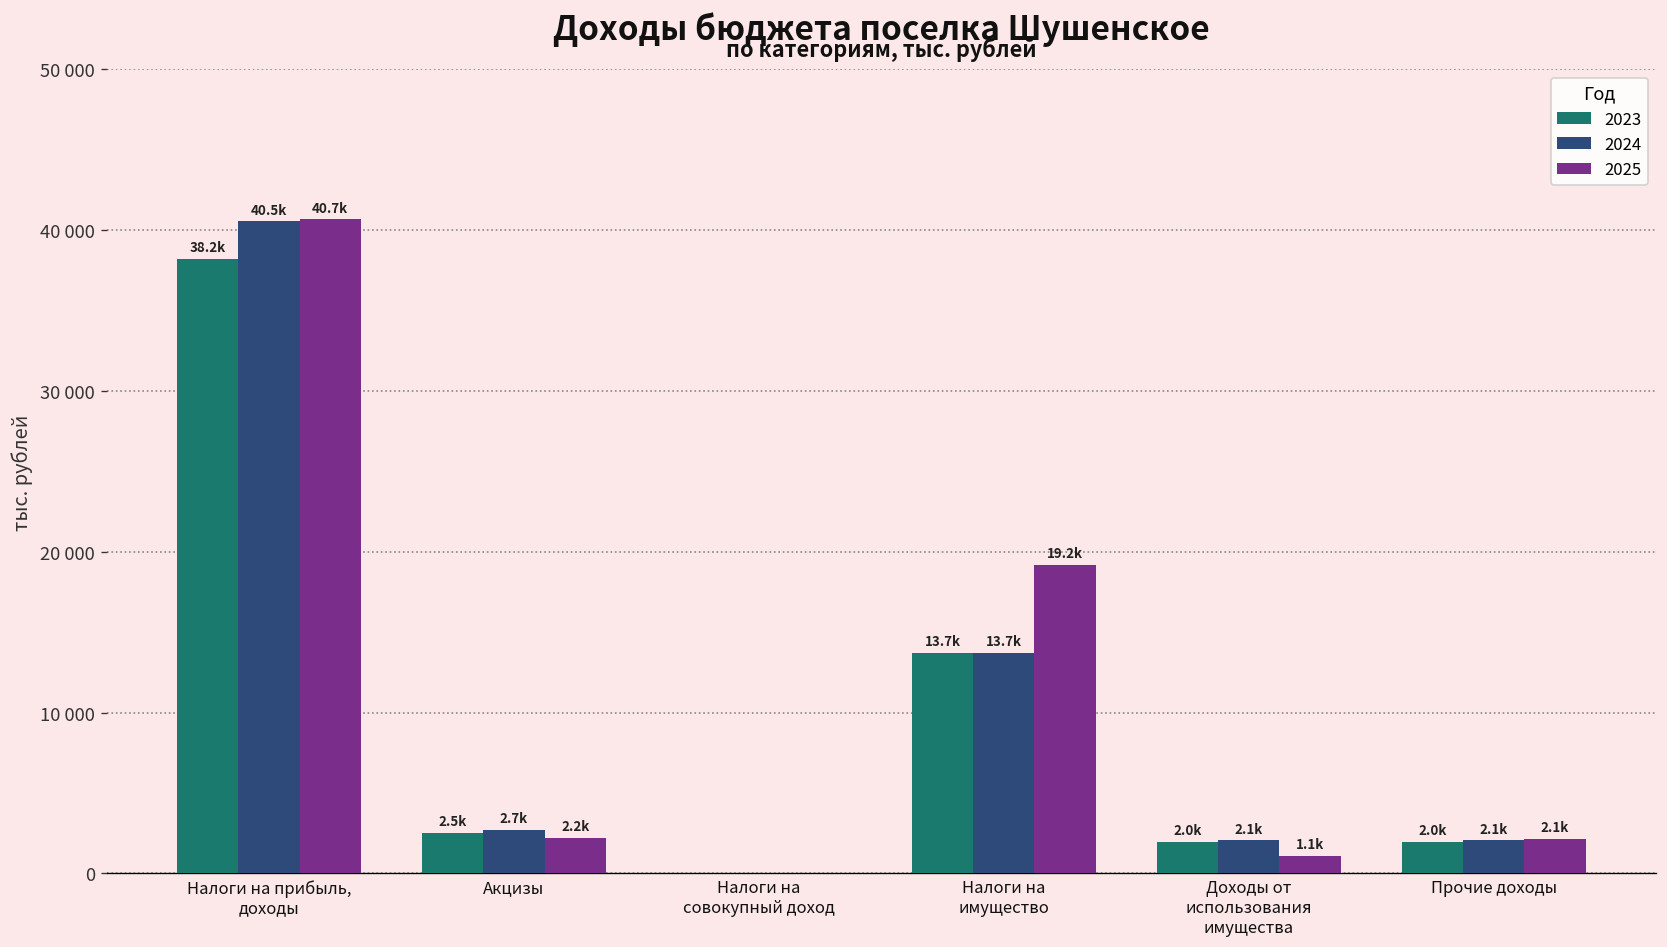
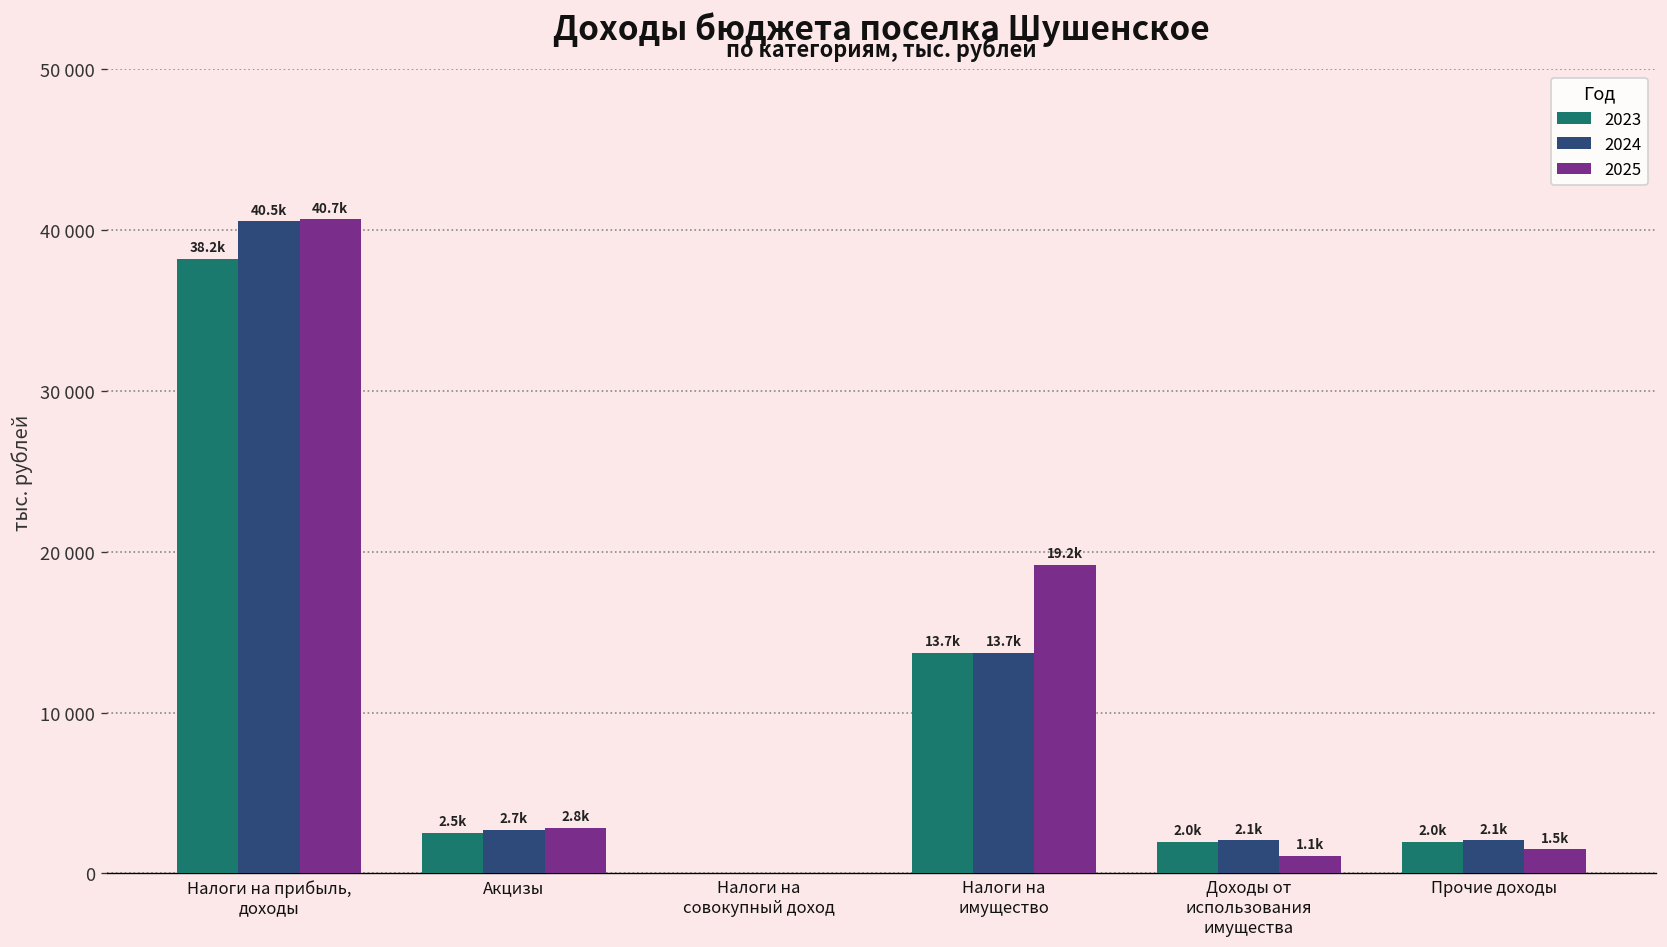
2025, Акцизы: 2.2k -> 2.8k
2025, Прочие доходы: 2.1k -> 1.5k
